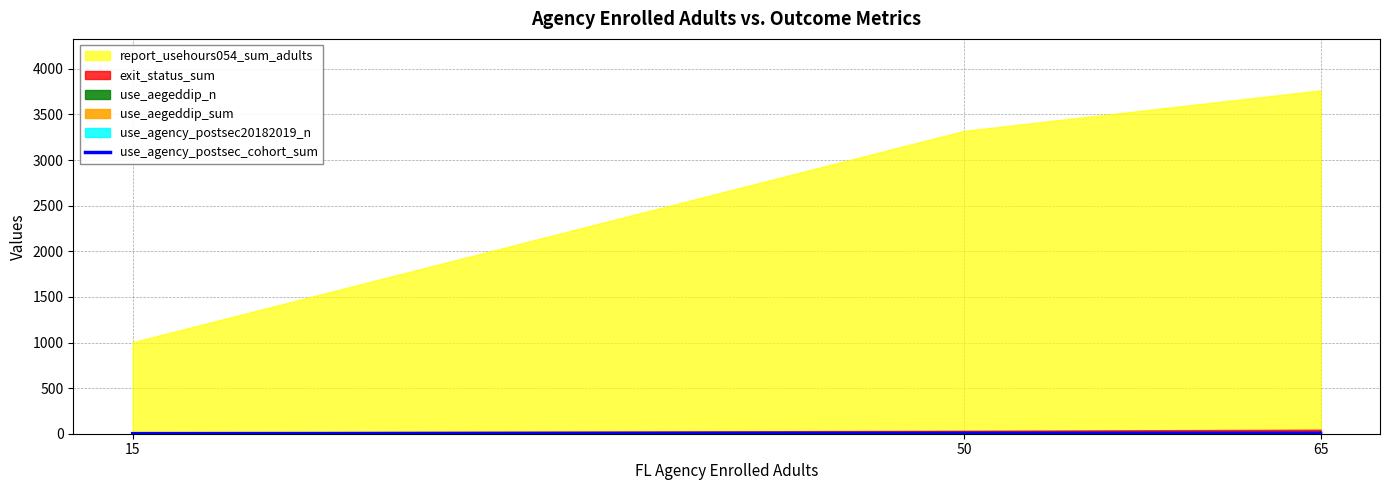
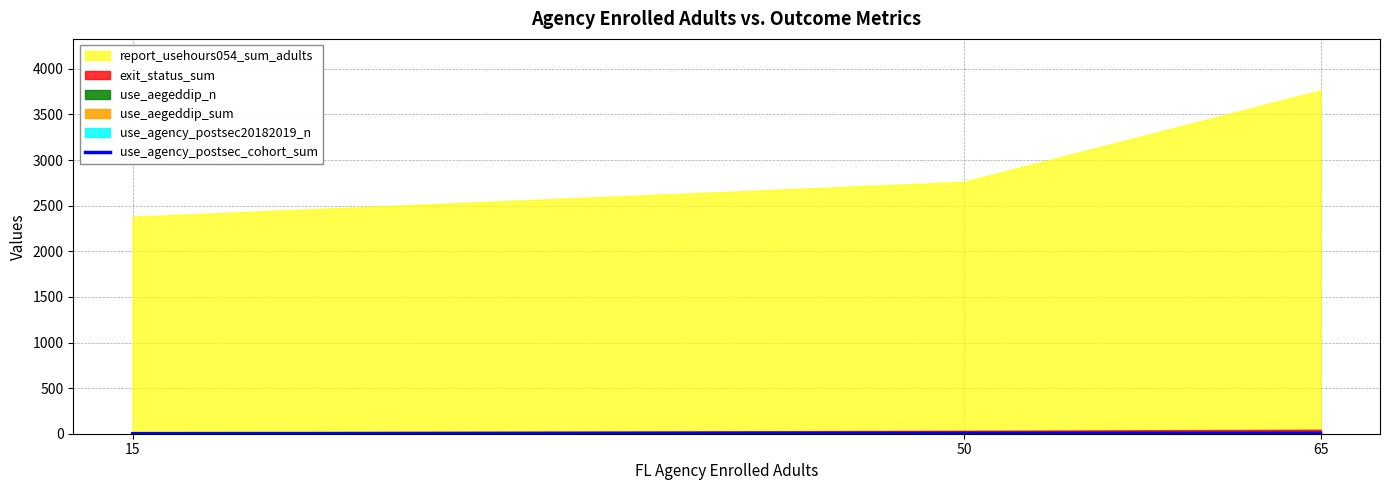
report_usehours054_sum_adults, 15: 1000 -> 2400
report_usehours054_sum_adults, 50: 3300 -> 2800
